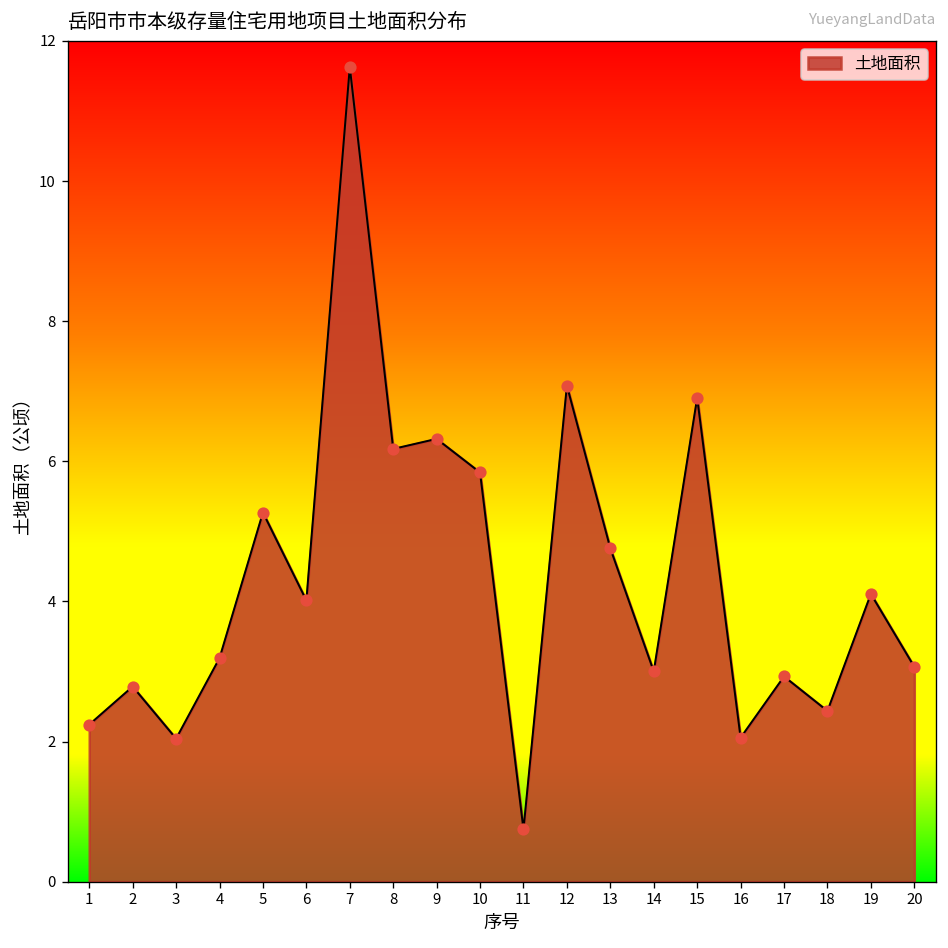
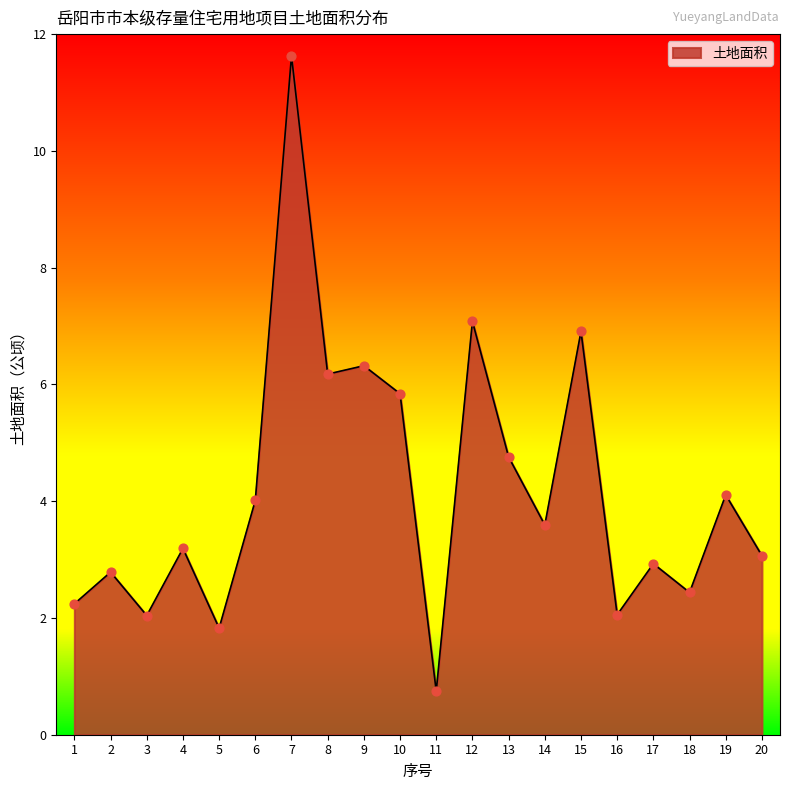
5: 5.3 -> 1.8
14: 3.0 -> 3.6
